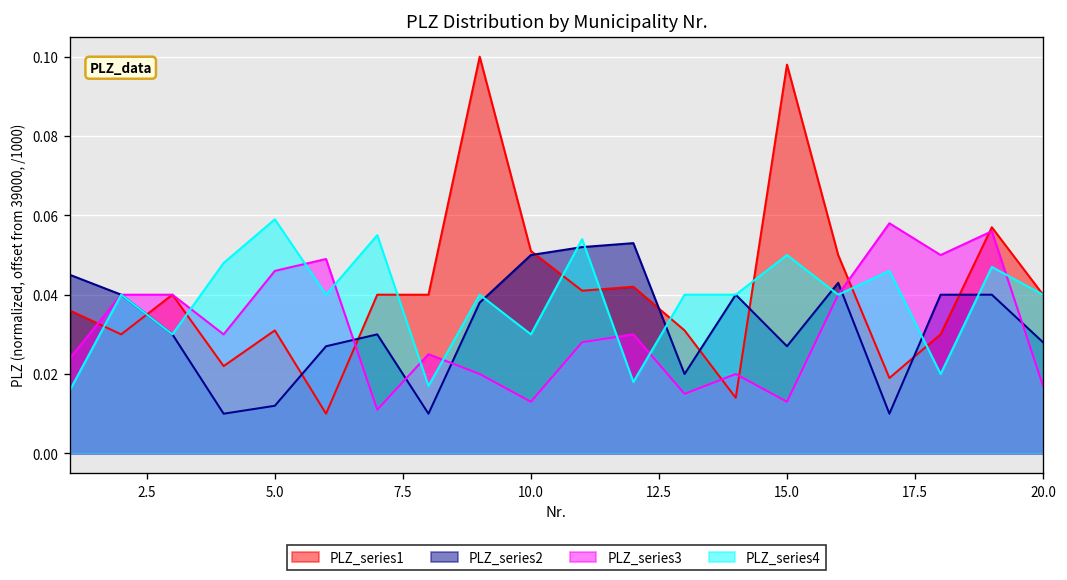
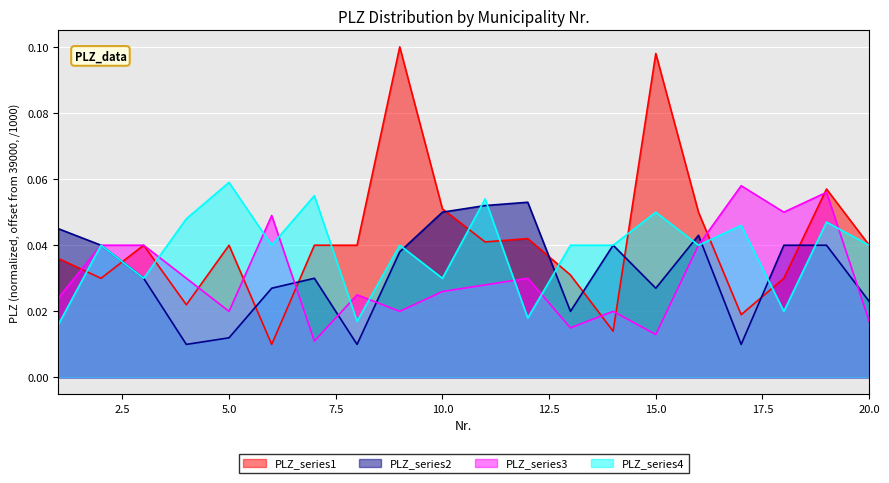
PLZ_series1, 5.0: 0.031 -> 0.040
PLZ_series3, 5.0: 0.046 -> 0.020
PLZ_series3, 10.0: 0.013 -> 0.026
PLZ_series2, 20.0: 0.028 -> 0.023
